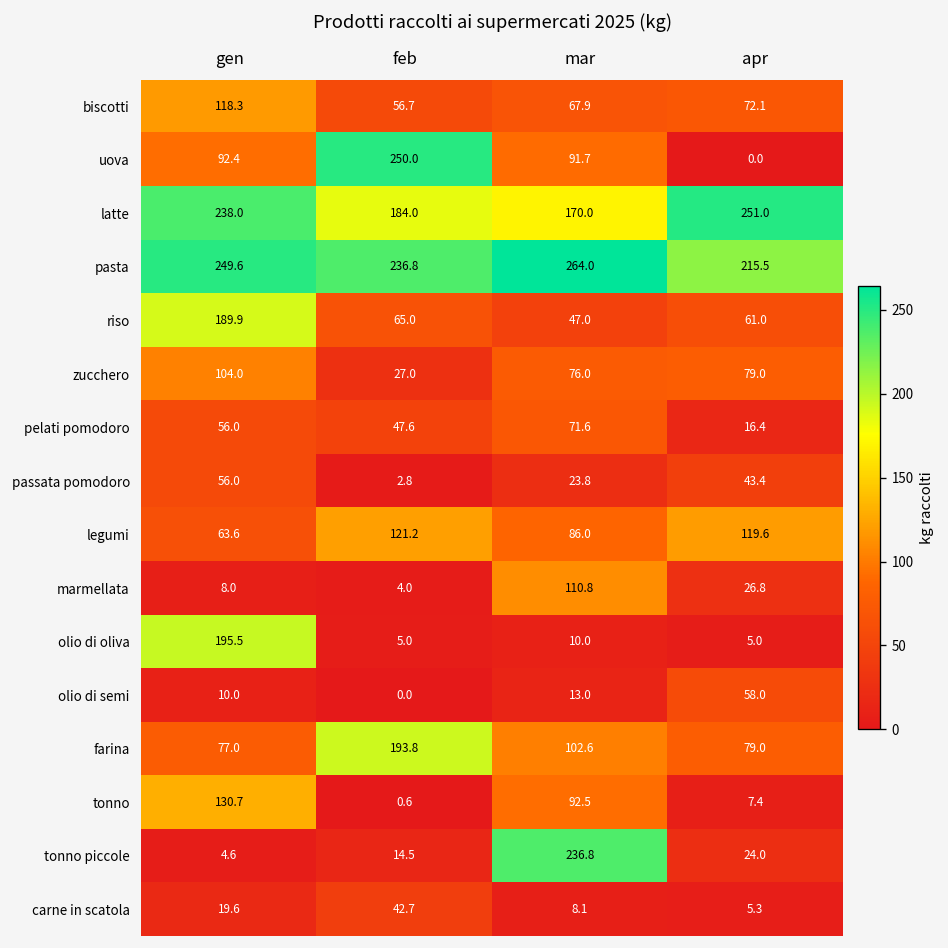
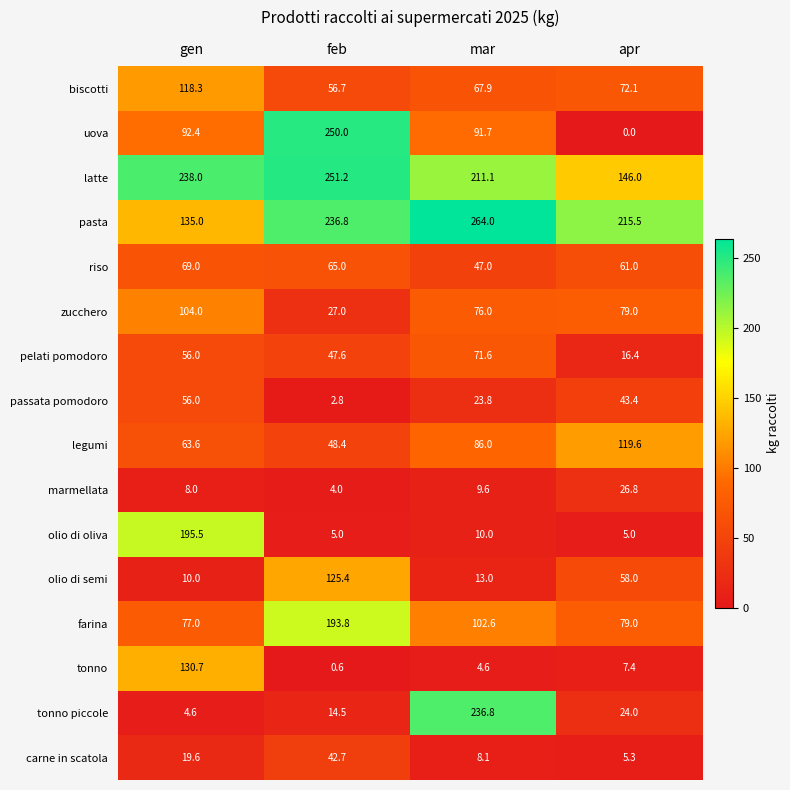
latte, feb: 184.0 -> 251.2
latte, mar: 170.0 -> 211.1
latte, apr: 251.0 -> 146.0
pasta, gen: 249.6 -> 135.0
riso, gen: 189.9 -> 69.0
legumi, feb: 121.2 -> 48.4
marmellata, mar: 110.8 -> 9.6
olio di semi, feb: 0.0 -> 125.4
tonno, mar: 92.5 -> 4.6
